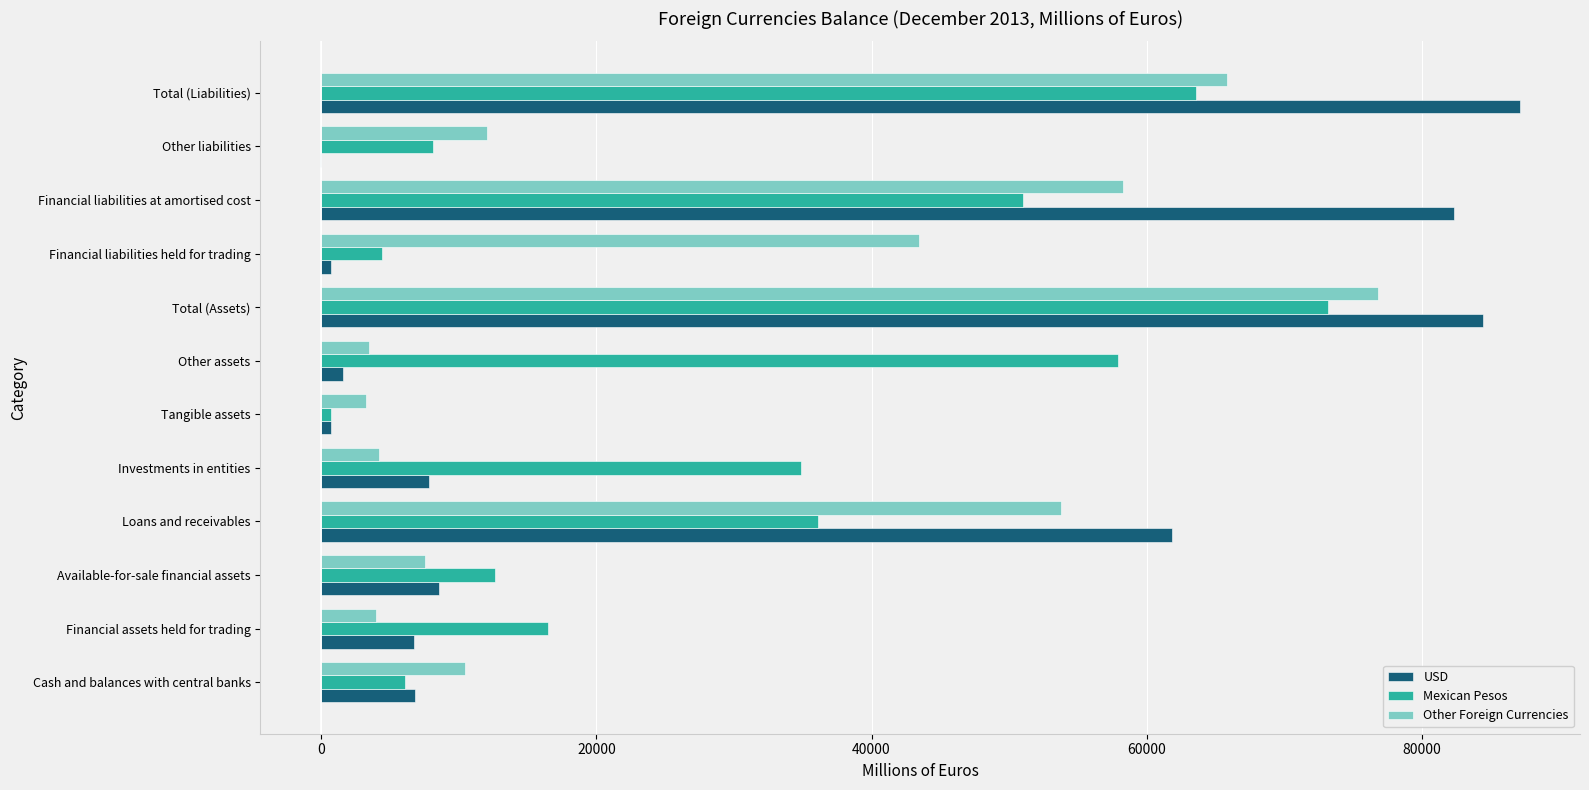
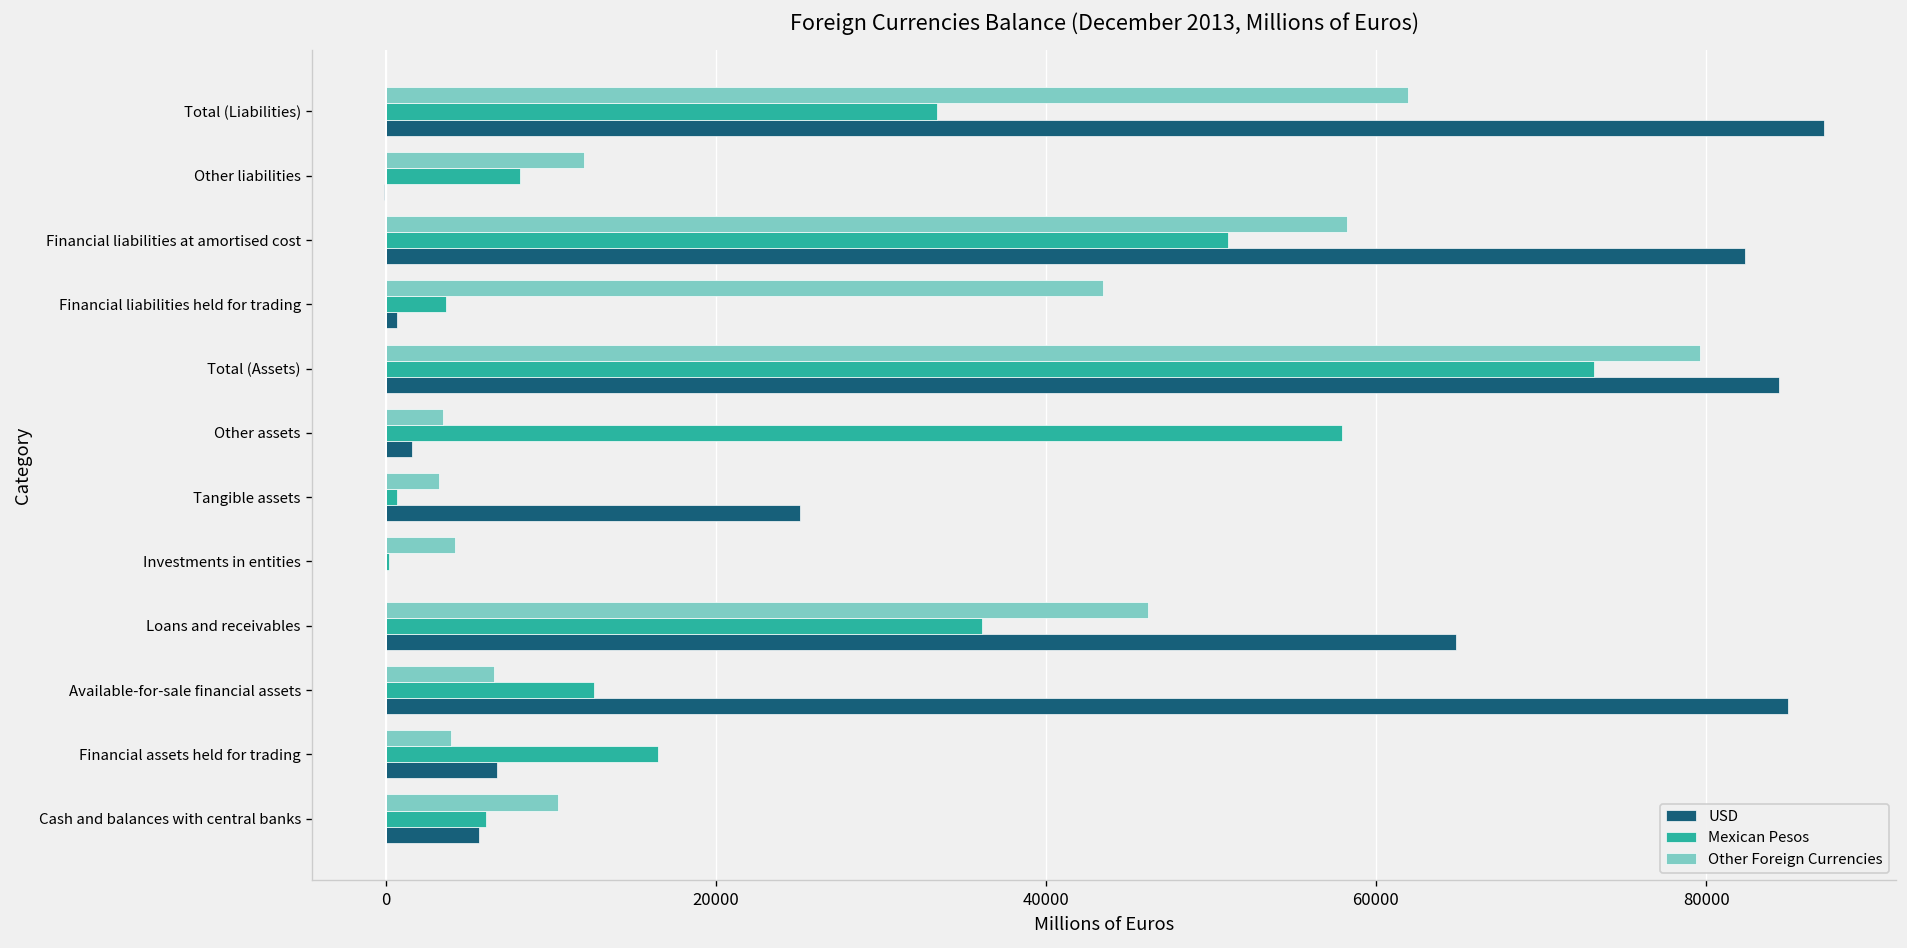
Other Foreign Currencies, Total (Liabilities): 65800 -> 62000
Mexican Pesos, Total (Liabilities): 63600 -> 33400
Mexican Pesos, Financial liabilities held for trading: 4400 -> 3600
Other Foreign Currencies, Total (Assets): 76800 -> 79600
USD, Tangible assets: 700 -> 25100
Mexican Pesos, Investments in entities: 34900 -> 200
USD, Investments in entities: 7800 -> 0
Other Foreign Currencies, Loans and receivables: 53800 -> 46200
USD, Loans and receivables: 61800 -> 64800
Other Foreign Currencies, Available-for-sale financial assets: 7500 -> 6600
USD, Available-for-sale financial assets: 8600 -> 85000
USD, Cash and balances with central banks: 6800 -> 5700
